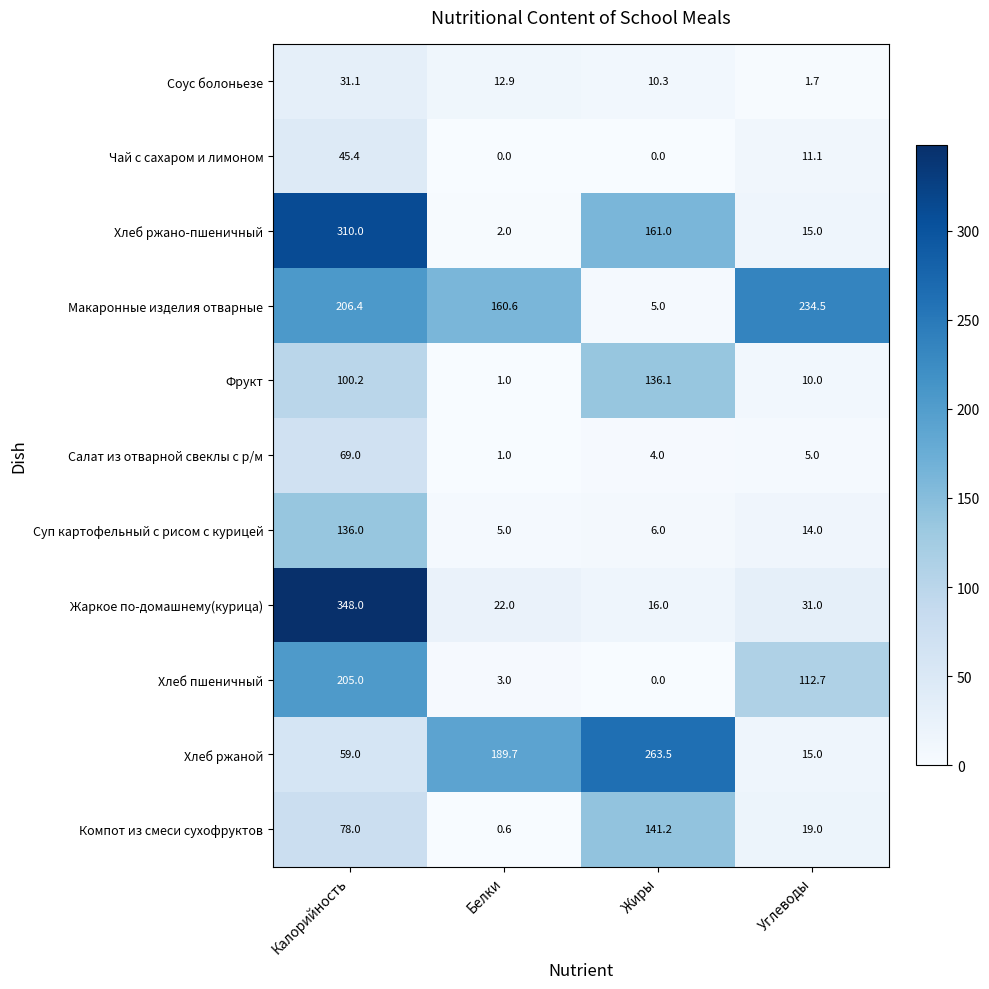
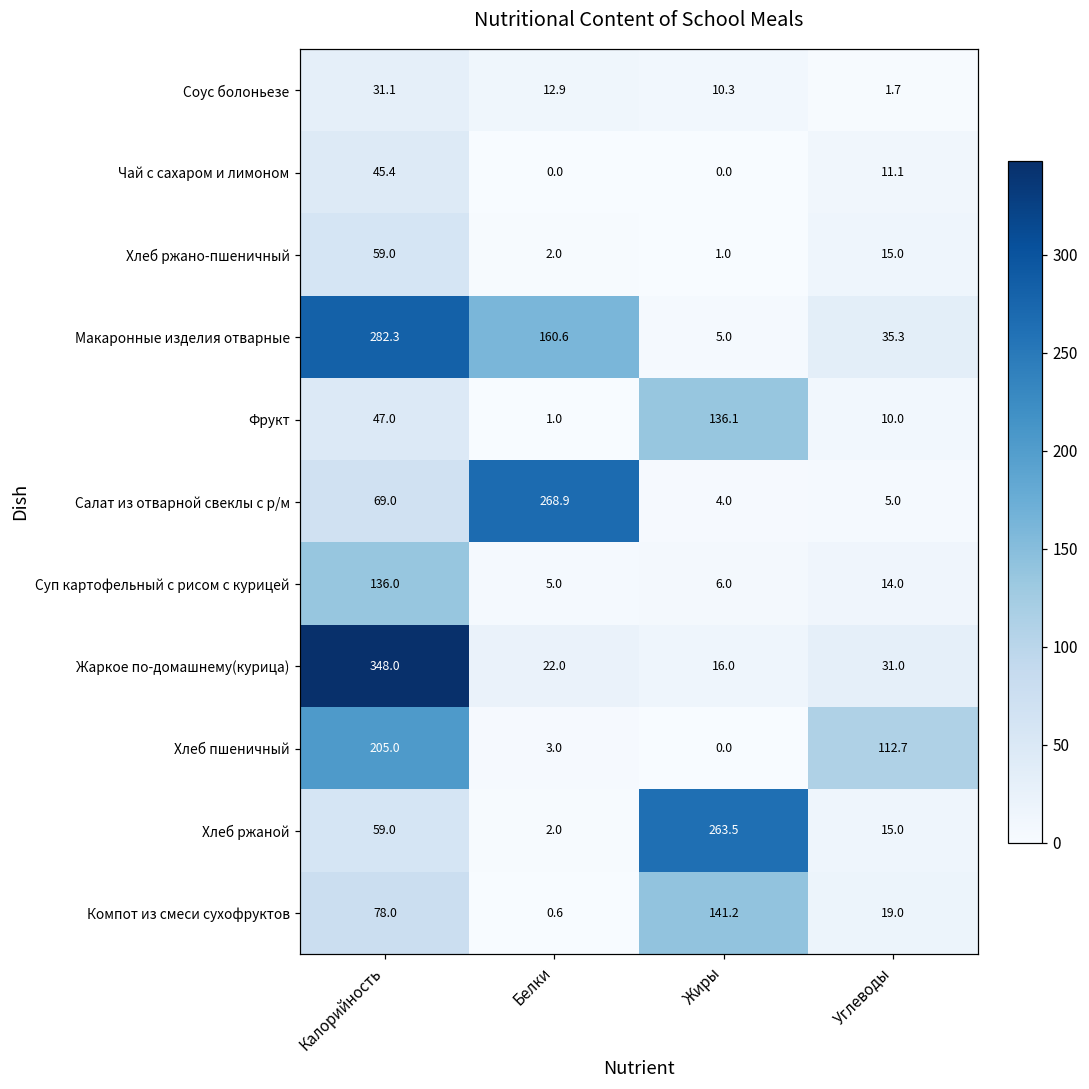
Хлеб ржано-пшеничный, Калорийность: 310.0 -> 59.0
Хлеб ржано-пшеничный, Жиры: 161.0 -> 1.0
Макаронные изделия отварные, Калорийность: 206.4 -> 282.3
Макаронные изделия отварные, Углеводы: 234.5 -> 35.3
Фрукт, Калорийность: 100.2 -> 47.0
Салат из отварной свеклы с р/м, Белки: 1.0 -> 268.9
Хлеб ржаной, Белки: 189.7 -> 2.0
